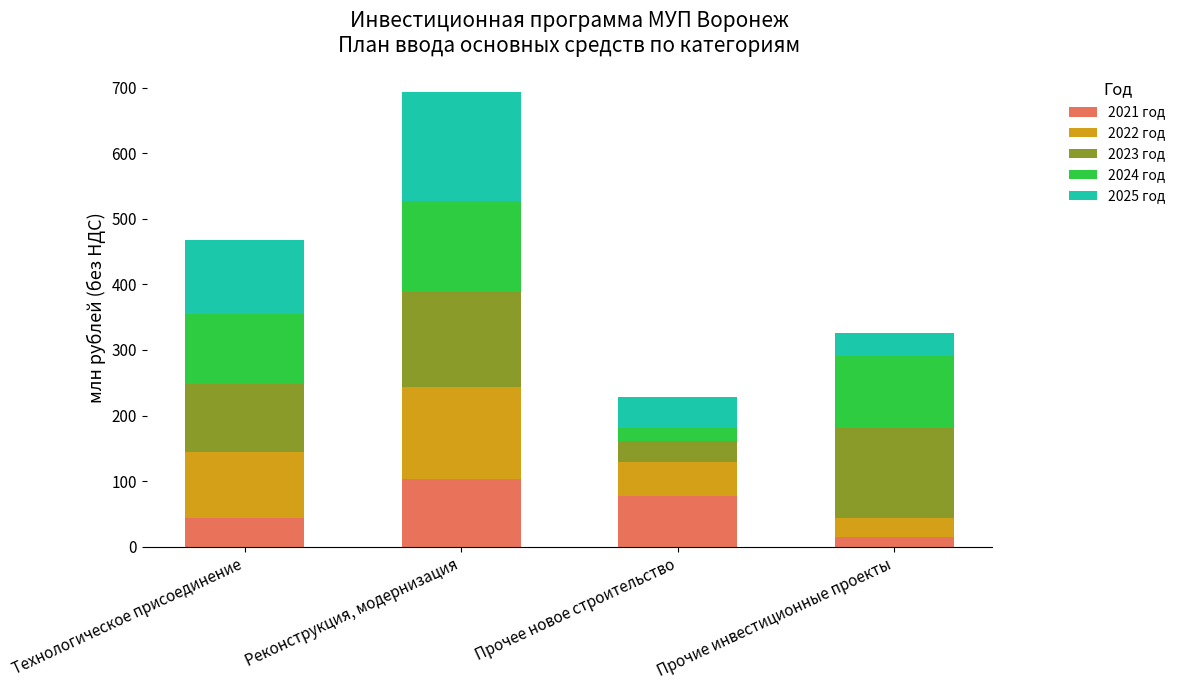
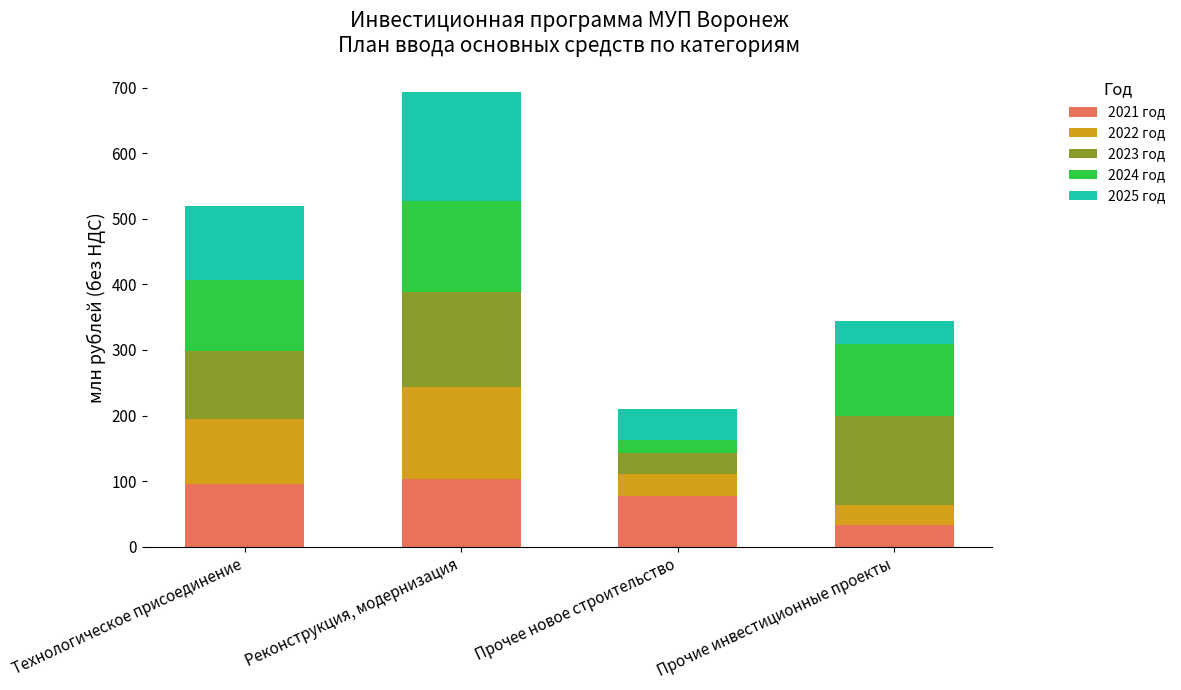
2021 год, Технологическое присоединение: 40 -> 100
2022 год, Прочее новое строительство: 50 -> 30
2021 год, Прочие инвестиционные проекты: 10 -> 30
